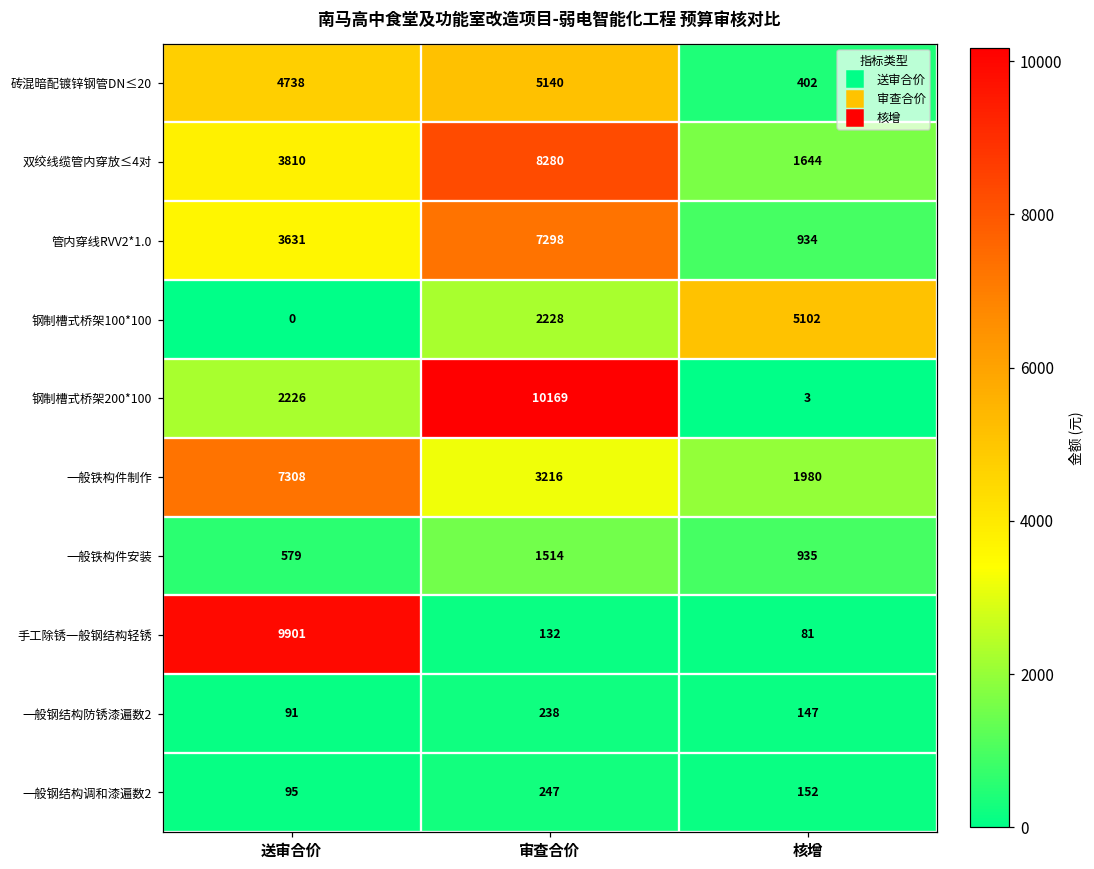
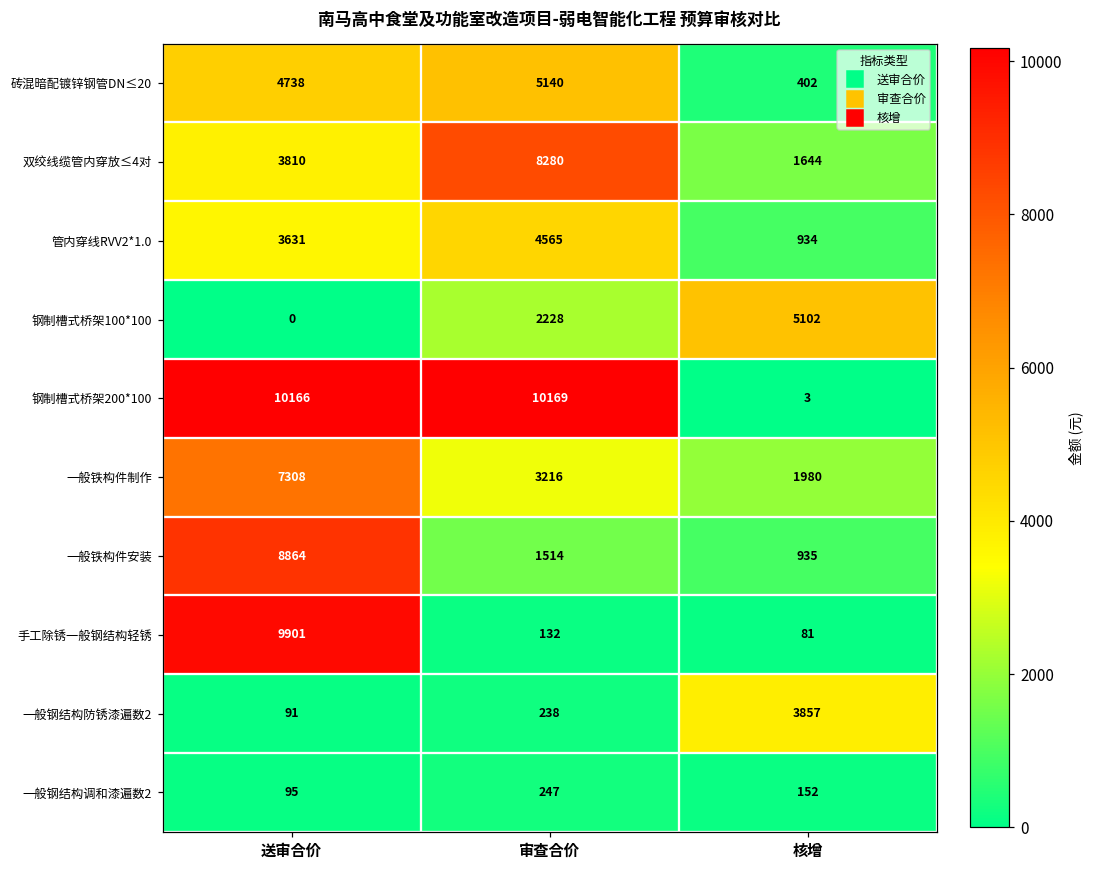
管内穿线RVV2*1.0, 审查合价: 7298 -> 4565
钢制槽式桥架200*100, 送审合价: 2226 -> 10166
一般铁构件安装, 送审合价: 579 -> 8864
一般钢结构防锈漆遍数2, 核增: 147 -> 3857
